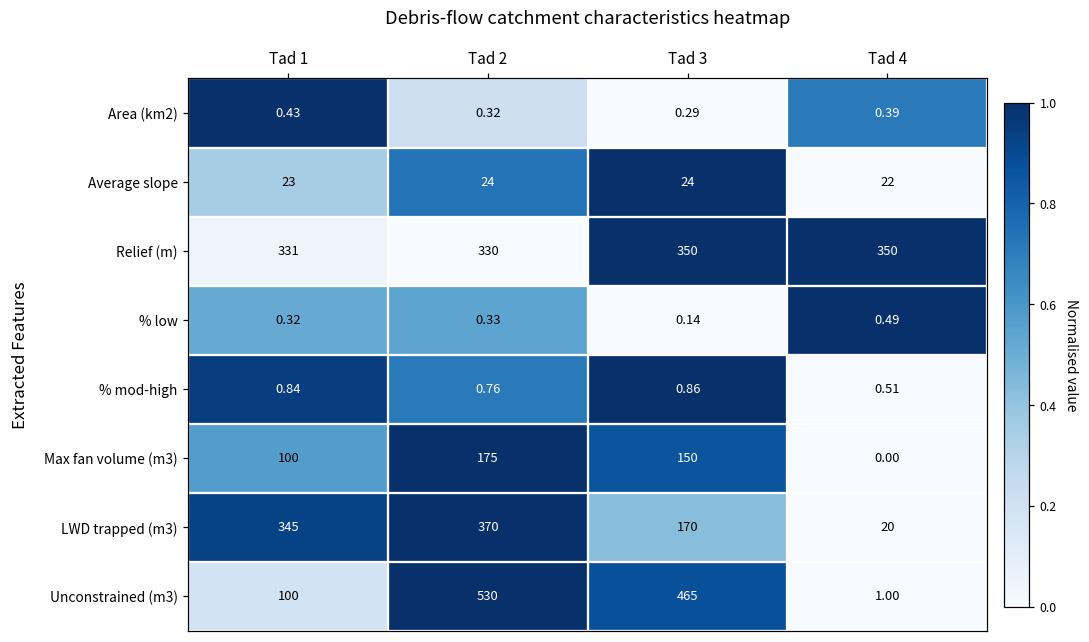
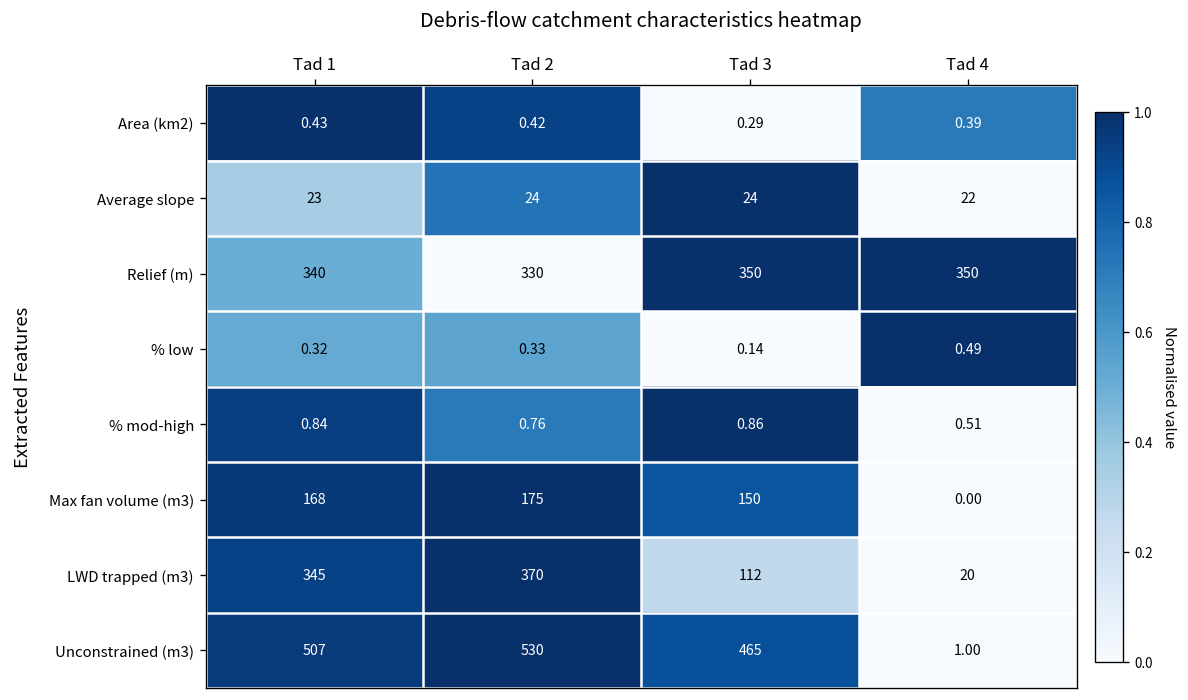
Area (km2), Tad 2: 0.32 -> 0.42
Relief (m), Tad 1: 331 -> 340
Max fan volume (m3), Tad 1: 100 -> 168
LWD trapped (m3), Tad 3: 170 -> 112
Unconstrained (m3), Tad 1: 100 -> 507
